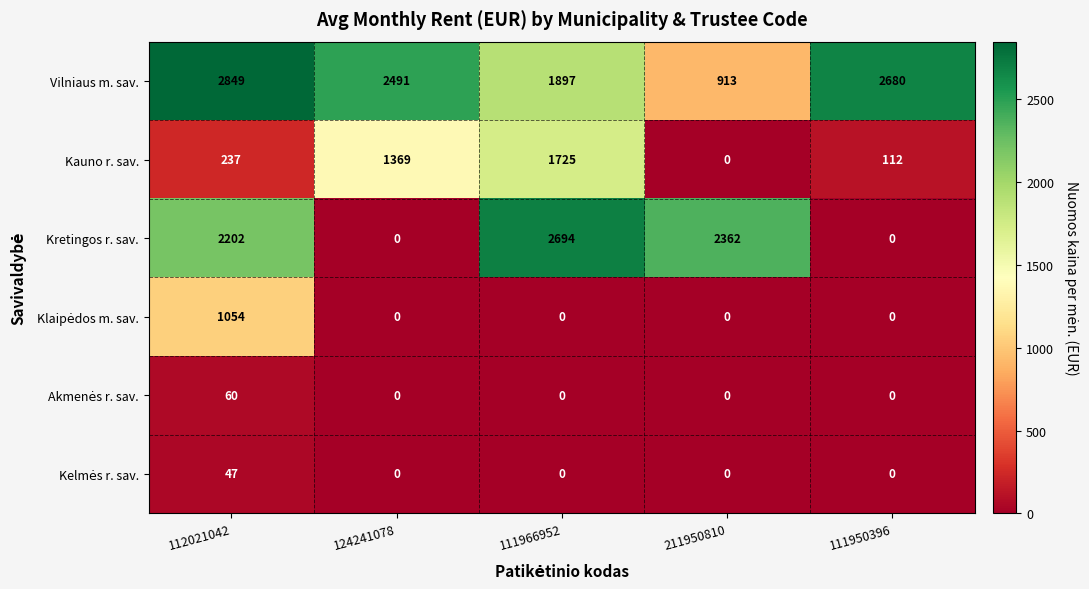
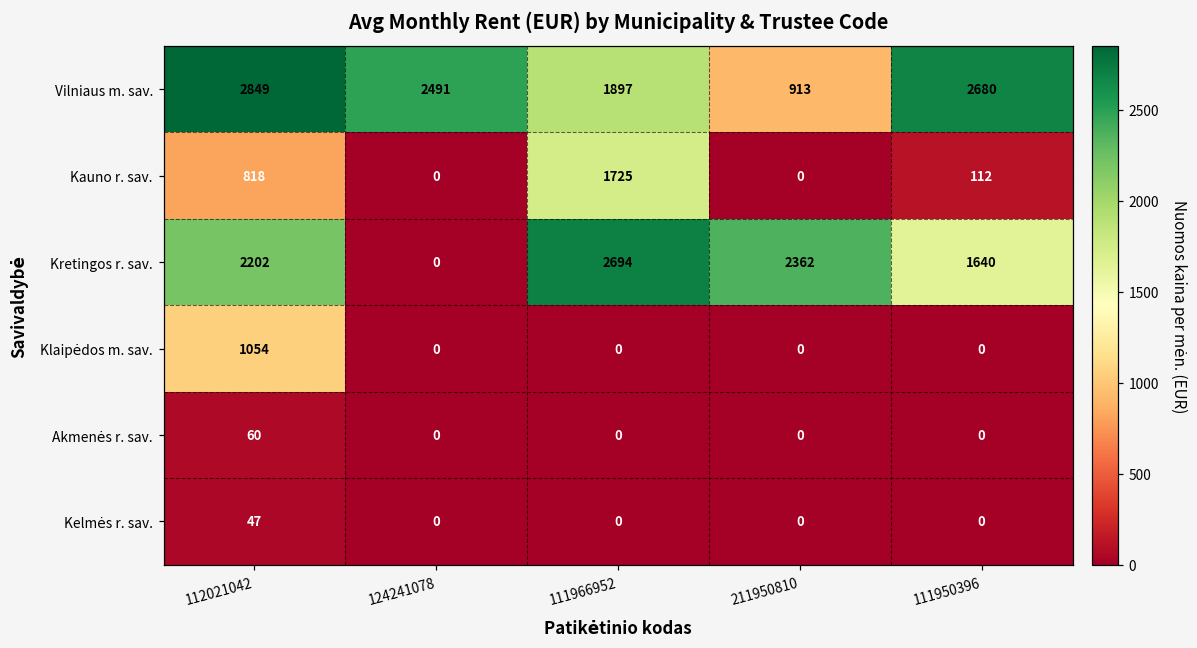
Kauno r. sav., 112021042: 237 -> 818
Kauno r. sav., 124241078: 1369 -> 0
Kretingos r. sav., 111950396: 0 -> 1640
